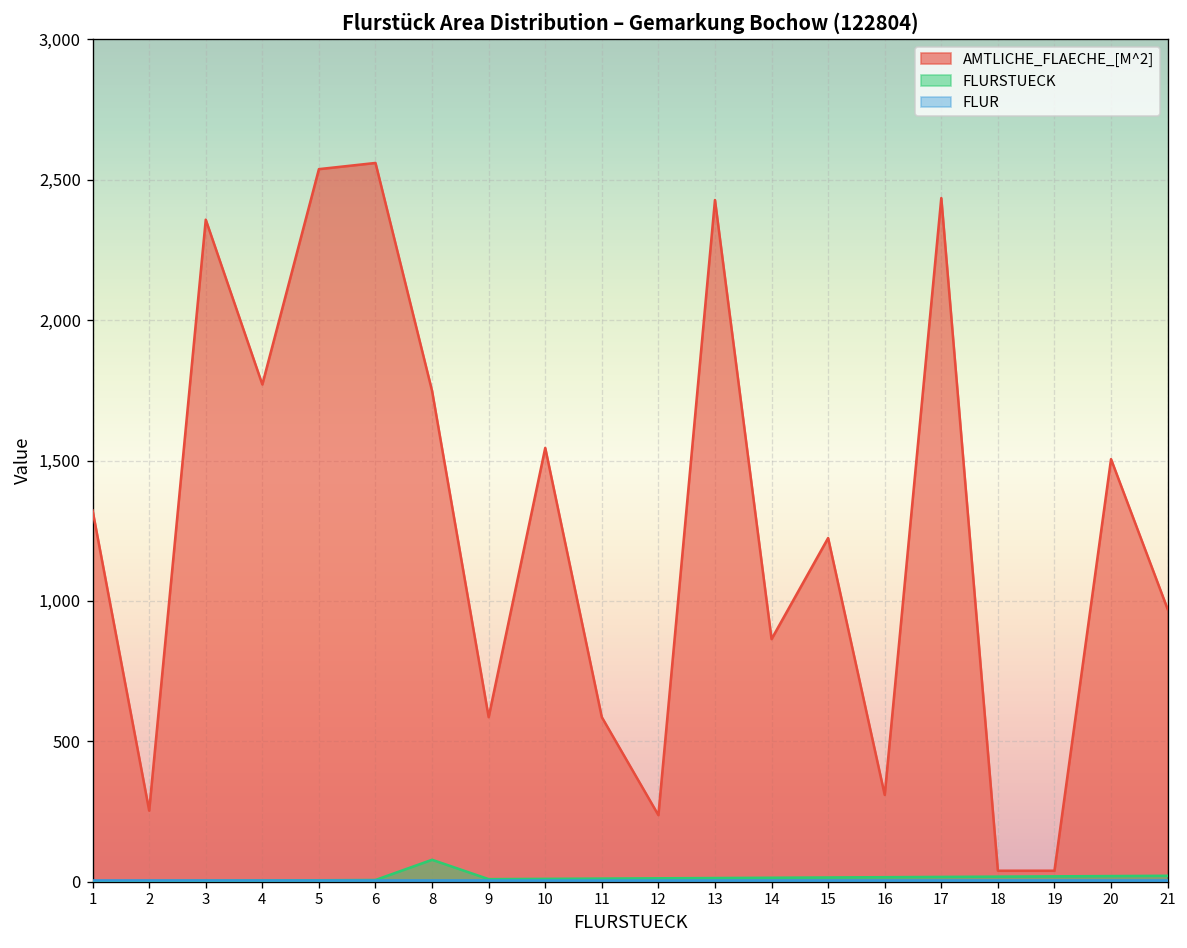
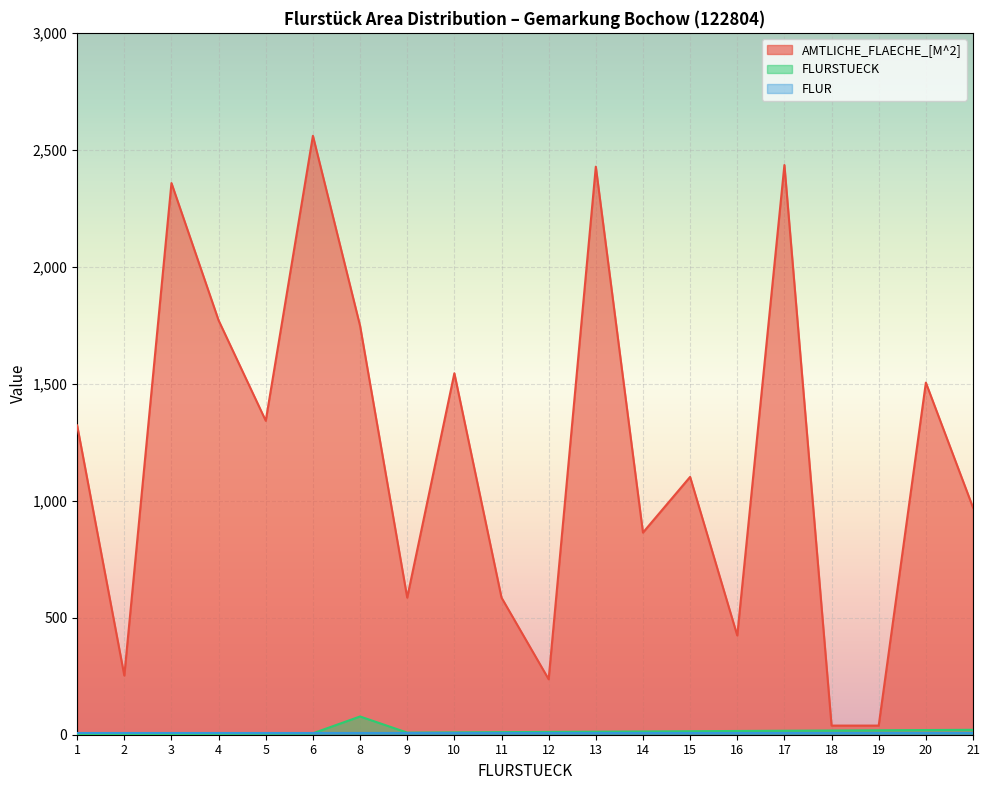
AMTLICHE_FLAECHE_[M^2], 5: 2,540 -> 1,340
AMTLICHE_FLAECHE_[M^2], 15: 1,220 -> 1,100
AMTLICHE_FLAECHE_[M^2], 16: 310 -> 420
